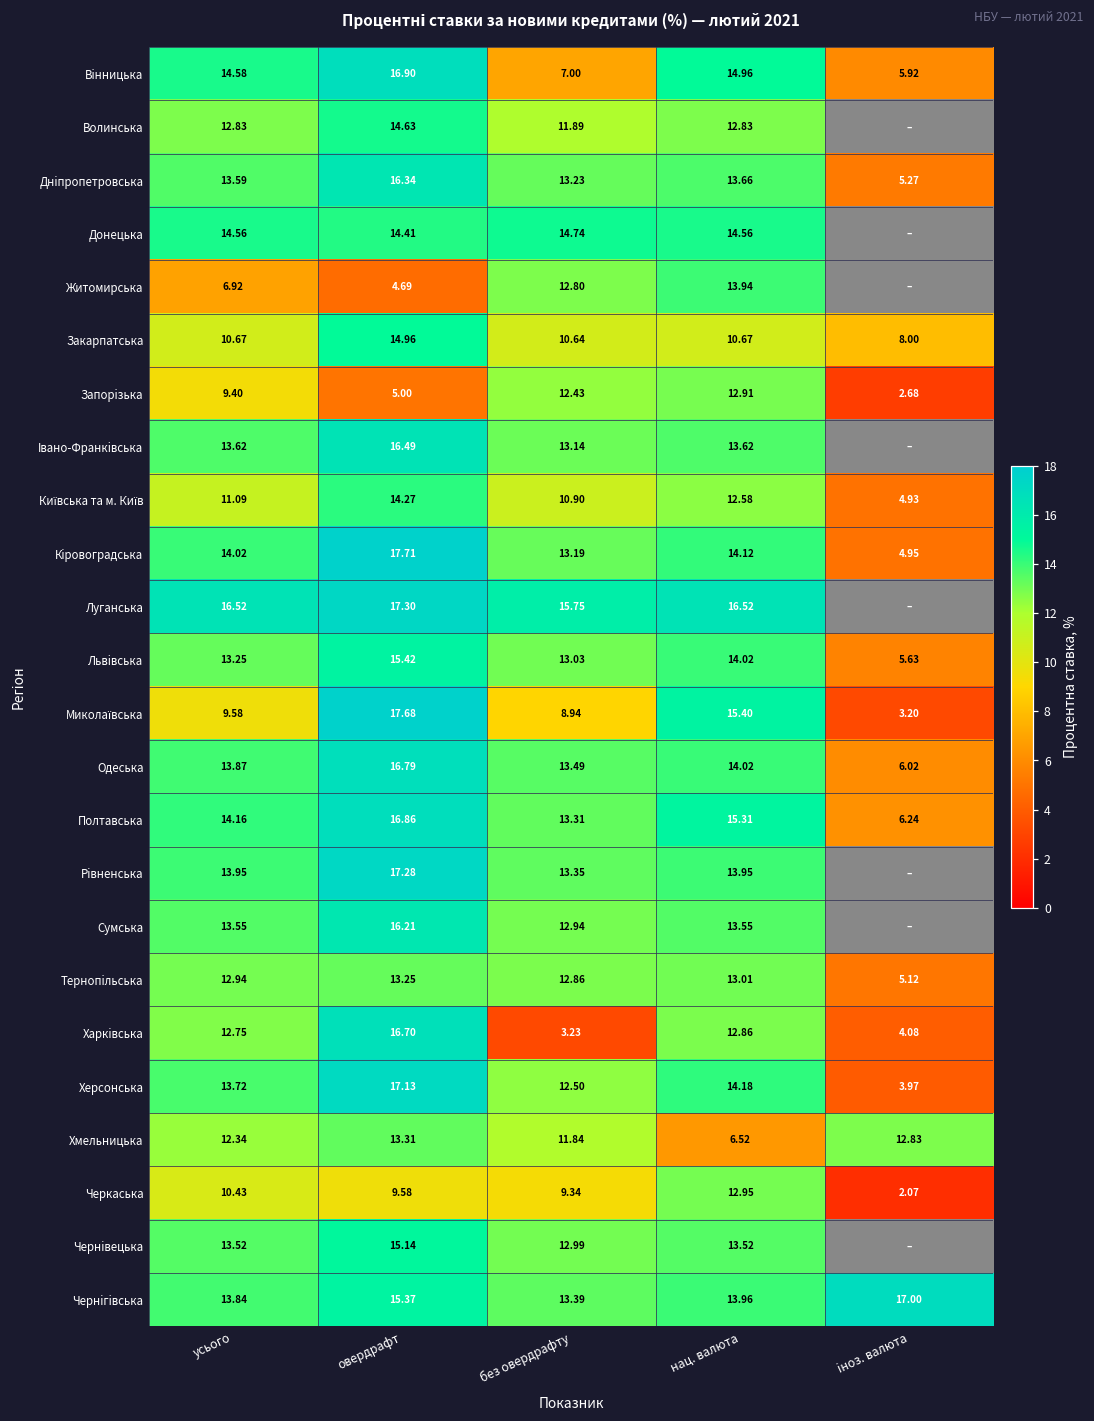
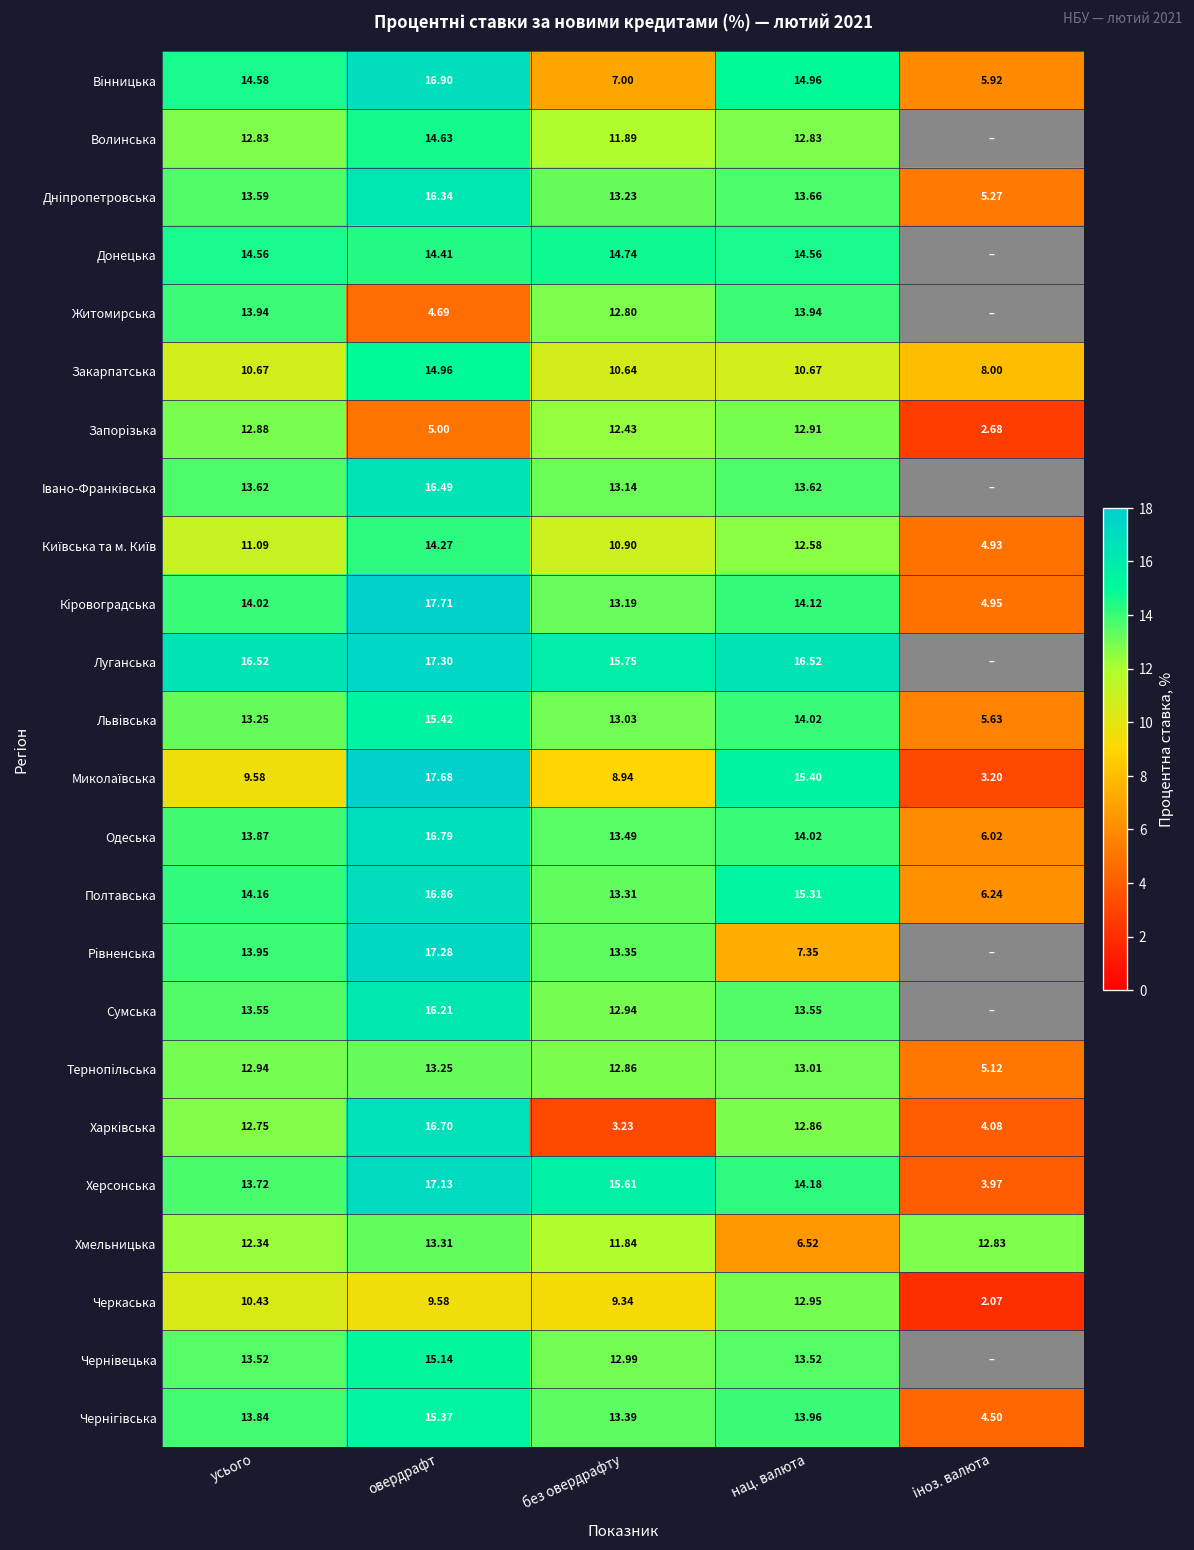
Житомирська, усього: 6.92 -> 13.94
Запорiзька, усього: 9.40 -> 12.88
Рiвненська, нац. валюта: 13.95 -> 7.35
Херсонська, без овердрафту: 12.50 -> 15.61
Чернiгiвська, iноз. валюта: 17.00 -> 4.50
